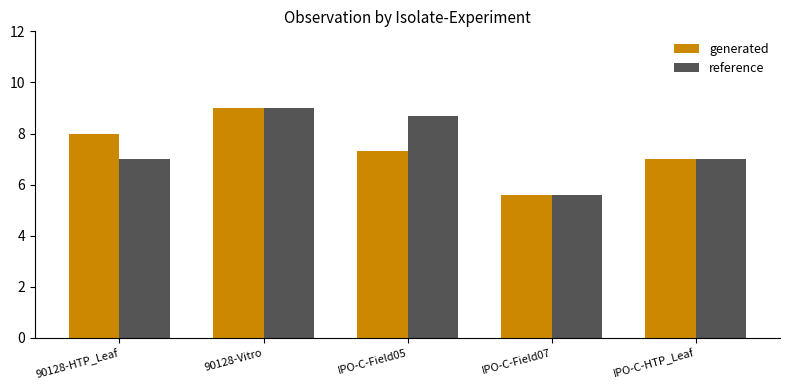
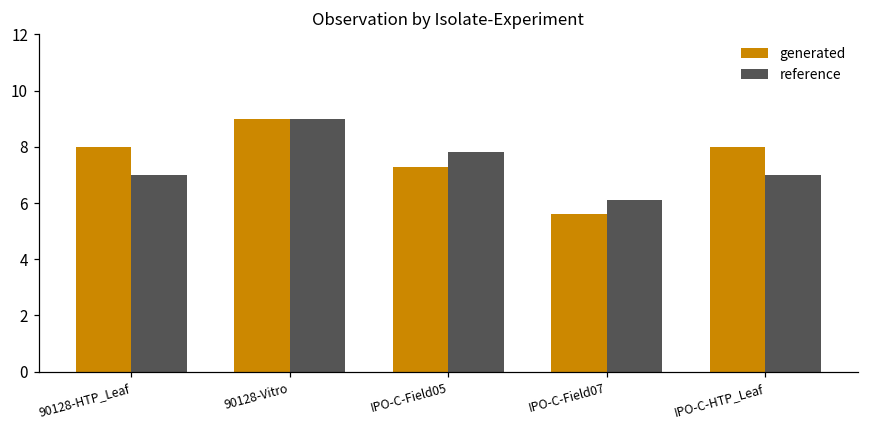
reference, IPO-C-Field05: 8.7 -> 7.8
reference, IPO-C-Field07: 5.6 -> 6.1
generated, IPO-C-HTP_Leaf: 7 -> 8
